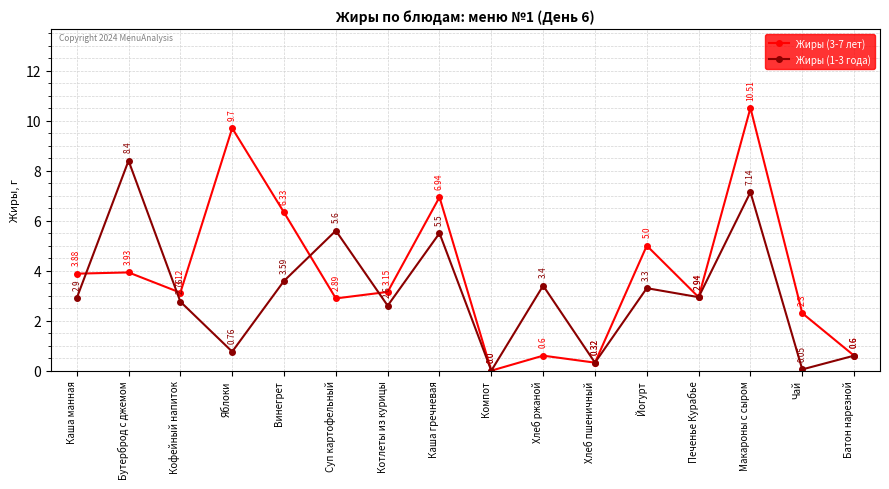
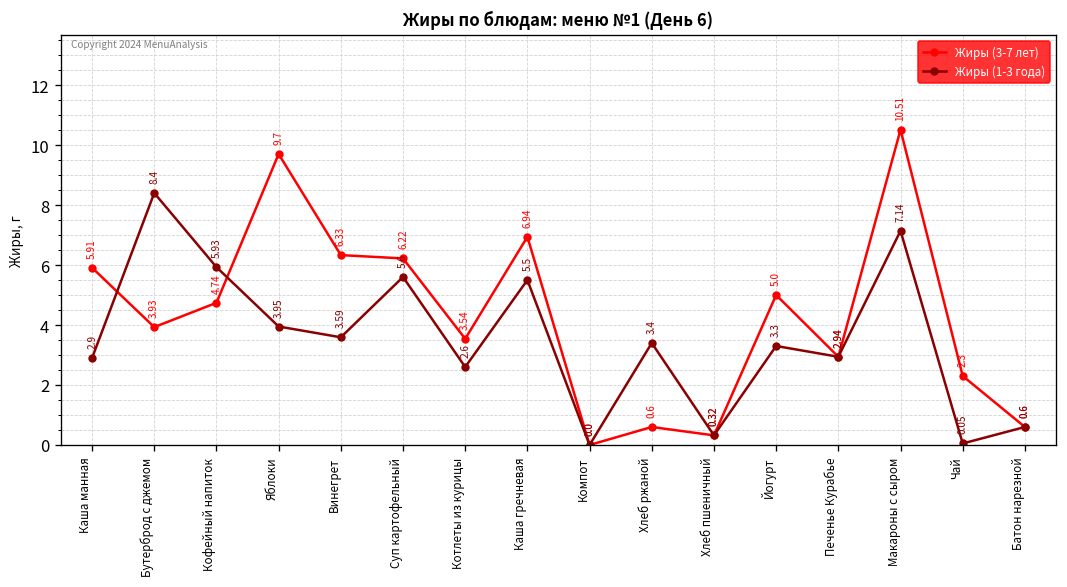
Жиры (3-7 лет), Каша манная: 3.88 -> 5.91
Жиры (3-7 лет), Кофейный напиток: 3.12 -> 4.74
Жиры (1-3 года), Кофейный напиток: 2.76 -> 5.93
Жиры (1-3 года), Яблоки: 0.76 -> 3.95
Жиры (3-7 лет), Суп картофельный: 2.89 -> 6.22
Жиры (3-7 лет), Котлеты из курицы: 3.15 -> 3.54
